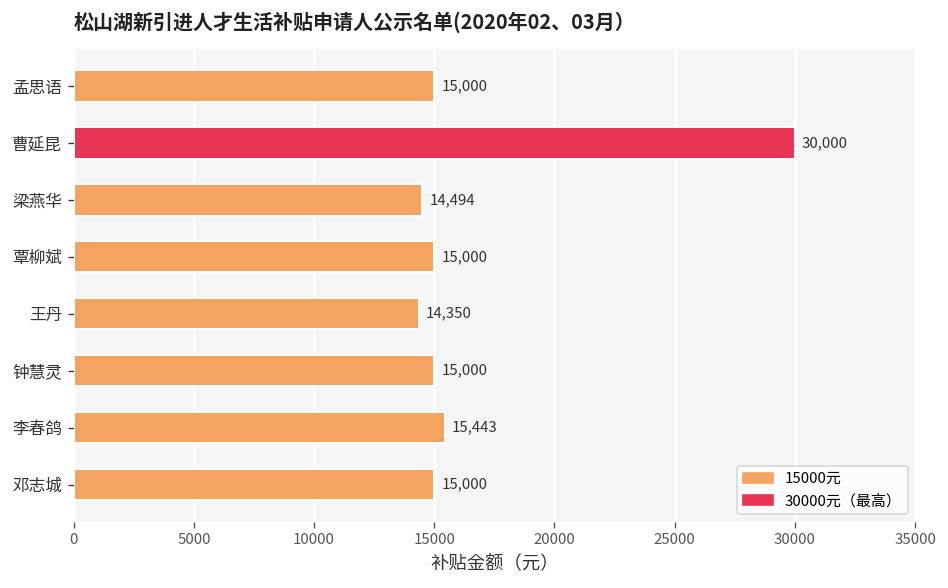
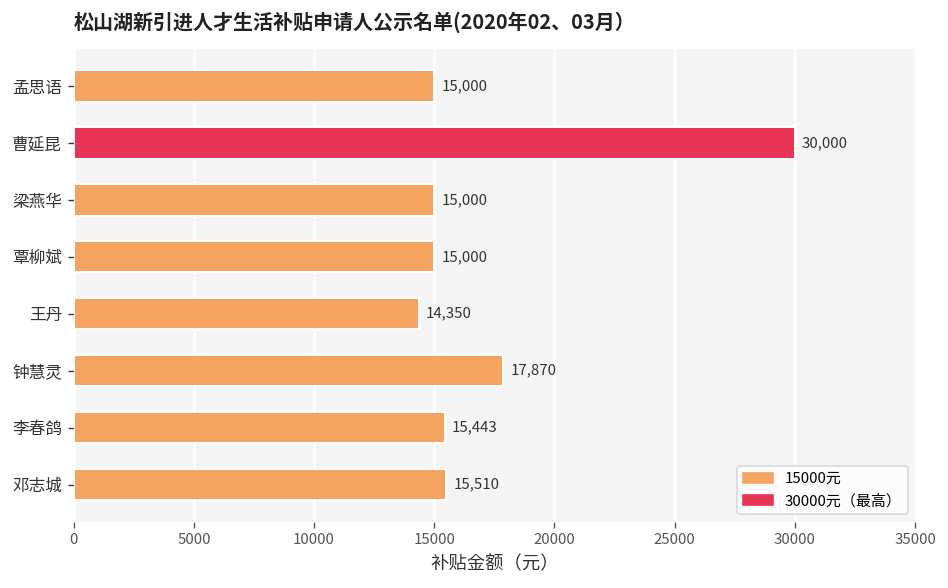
梁燕华: 14,494 -> 15,000
钟慧灵: 15,000 -> 17,870
邓志城: 15,000 -> 15,510
